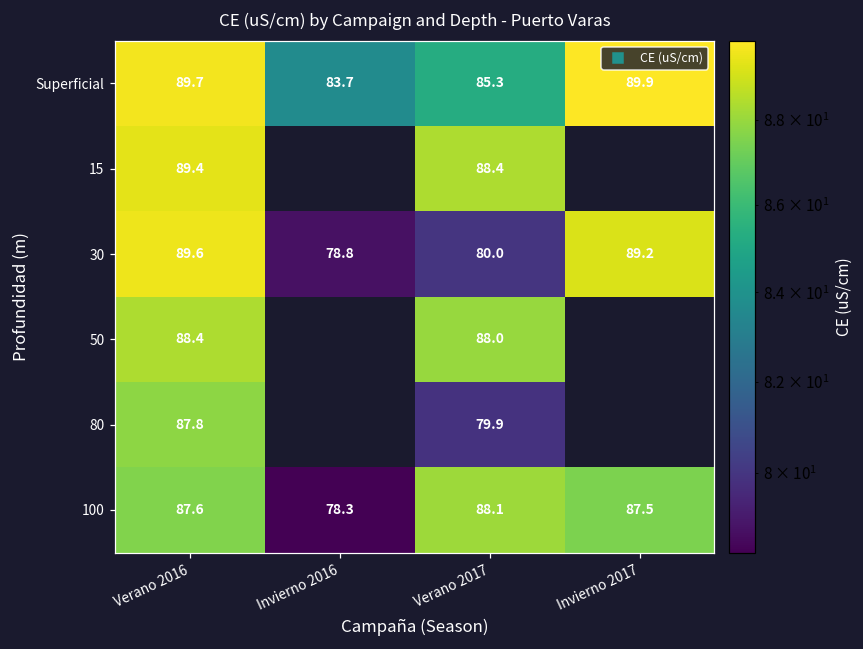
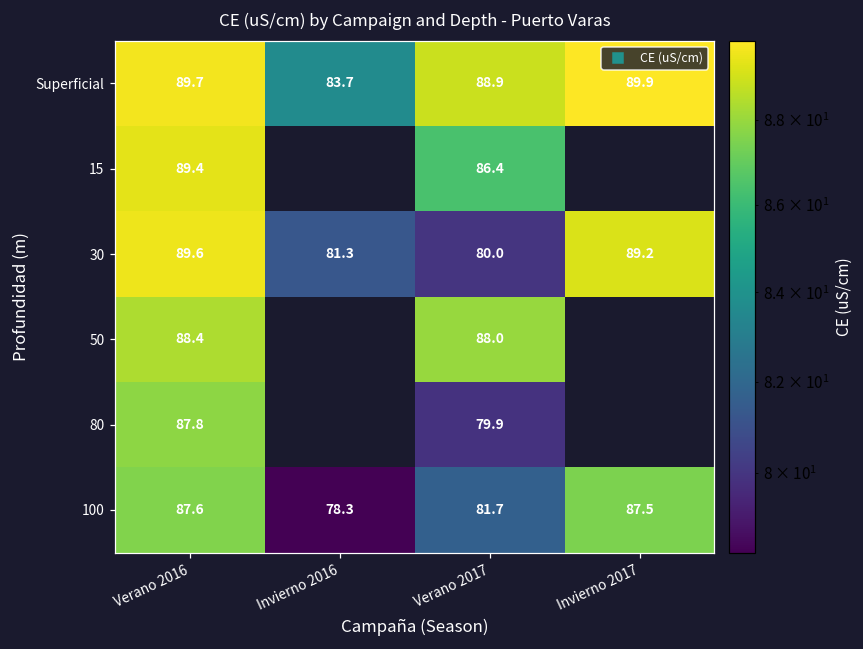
Superficial, Verano 2017: 85.3 -> 88.9
15, Verano 2017: 88.4 -> 86.4
30, Invierno 2016: 78.8 -> 81.3
100, Verano 2017: 88.1 -> 81.7
